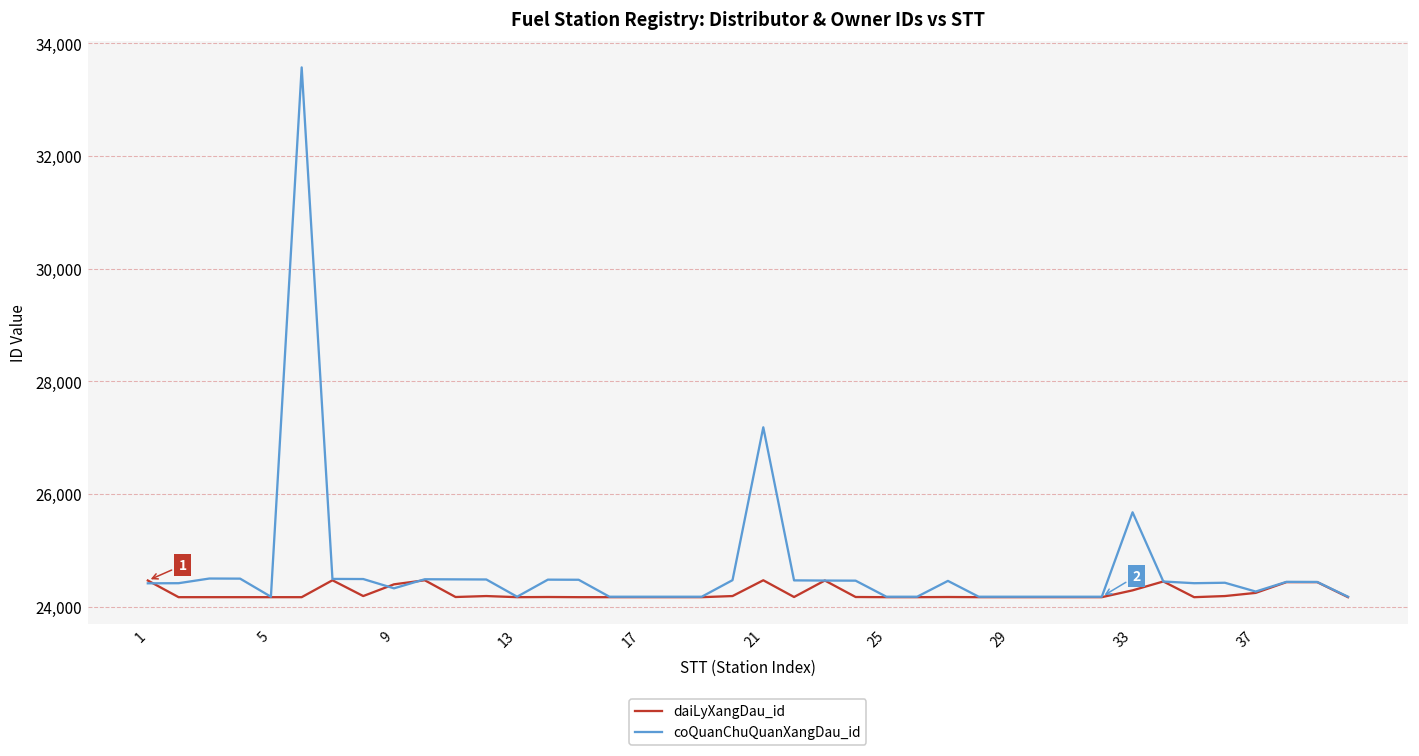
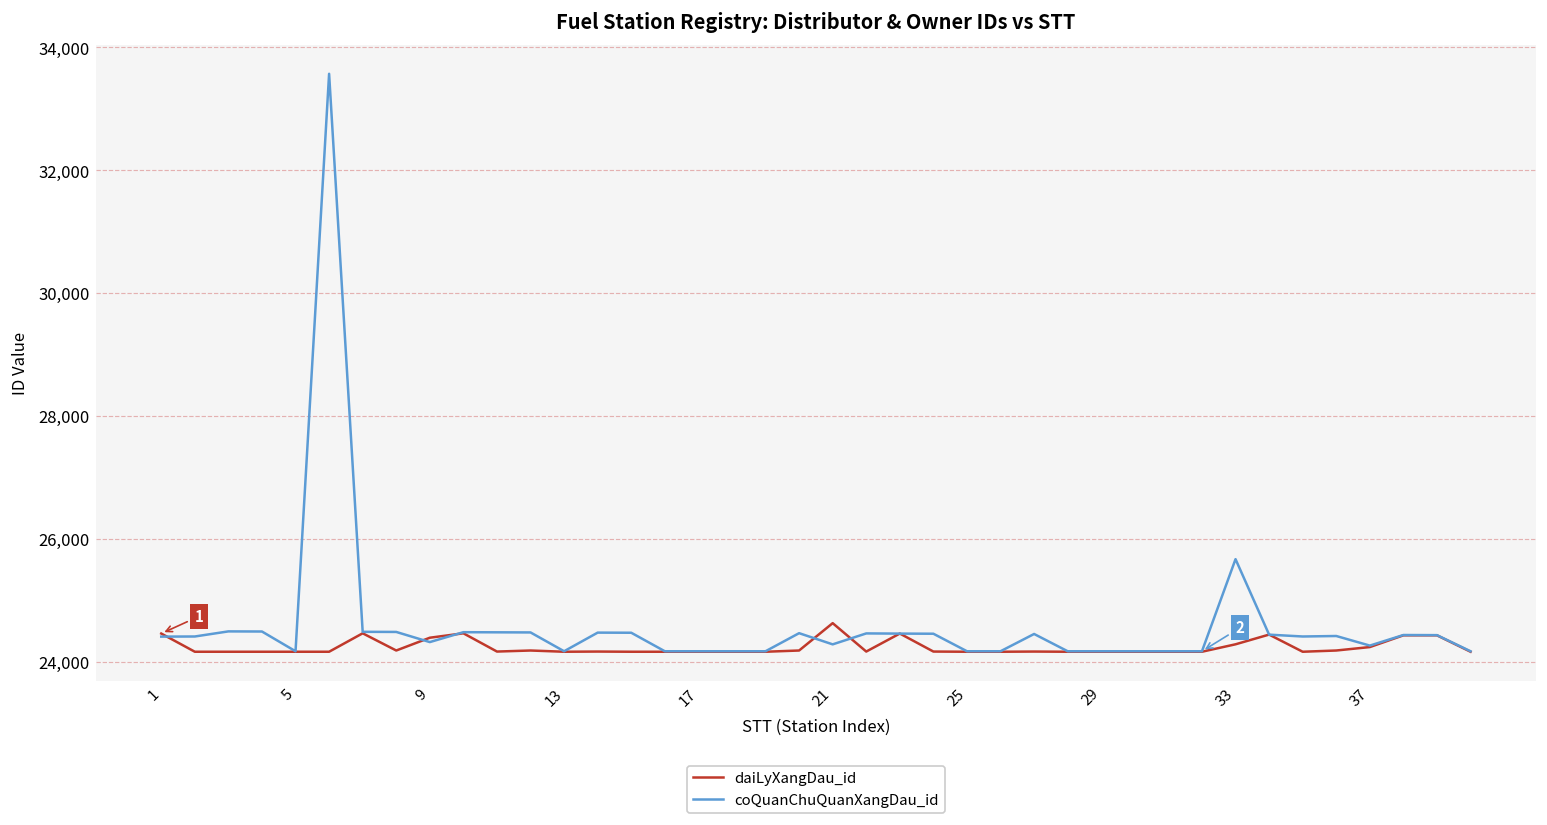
daiLyXangDau_id, 21: 24,500 -> 24,600
coQuanChuQuanXangDau_id, 21: 27,200 -> 24,300
